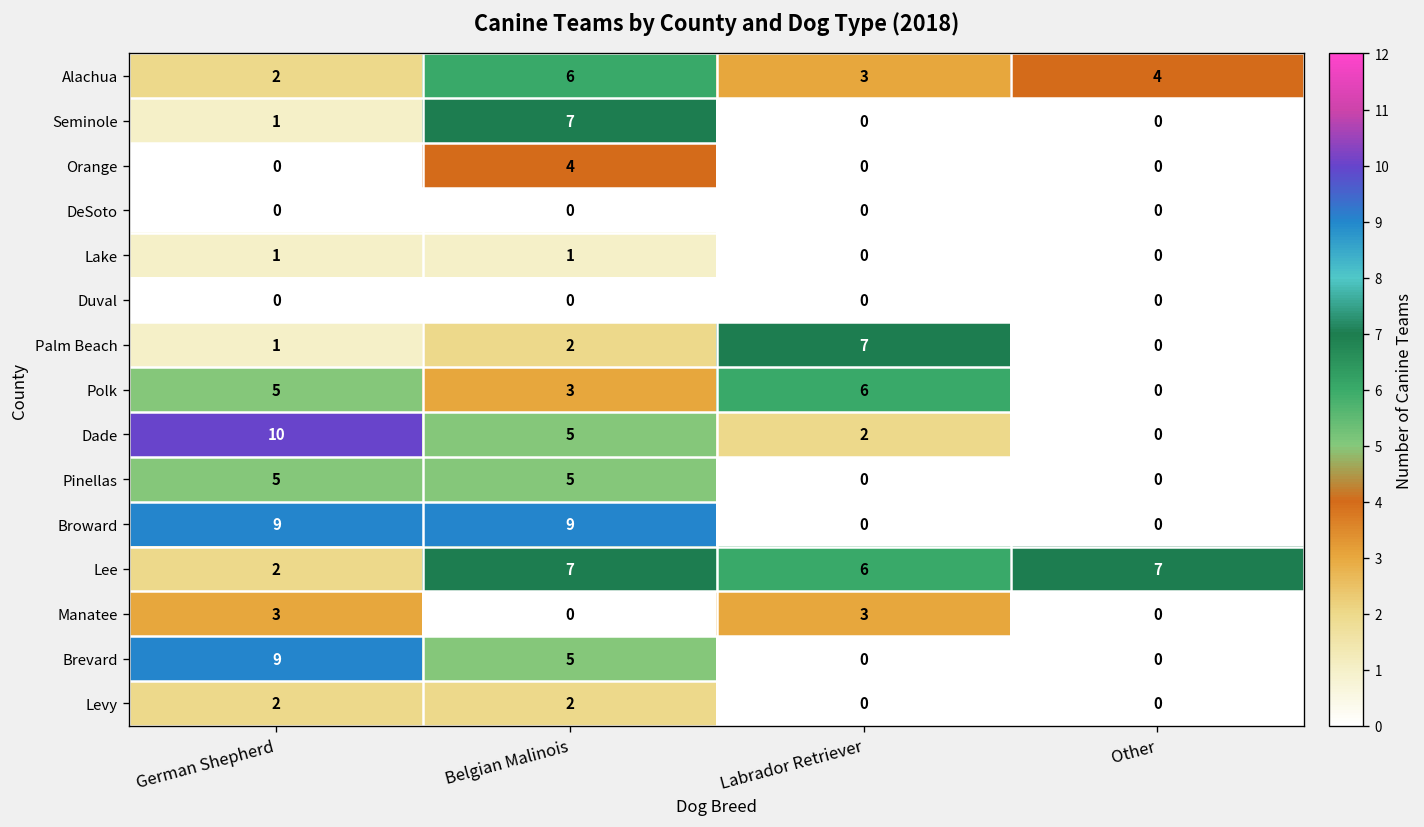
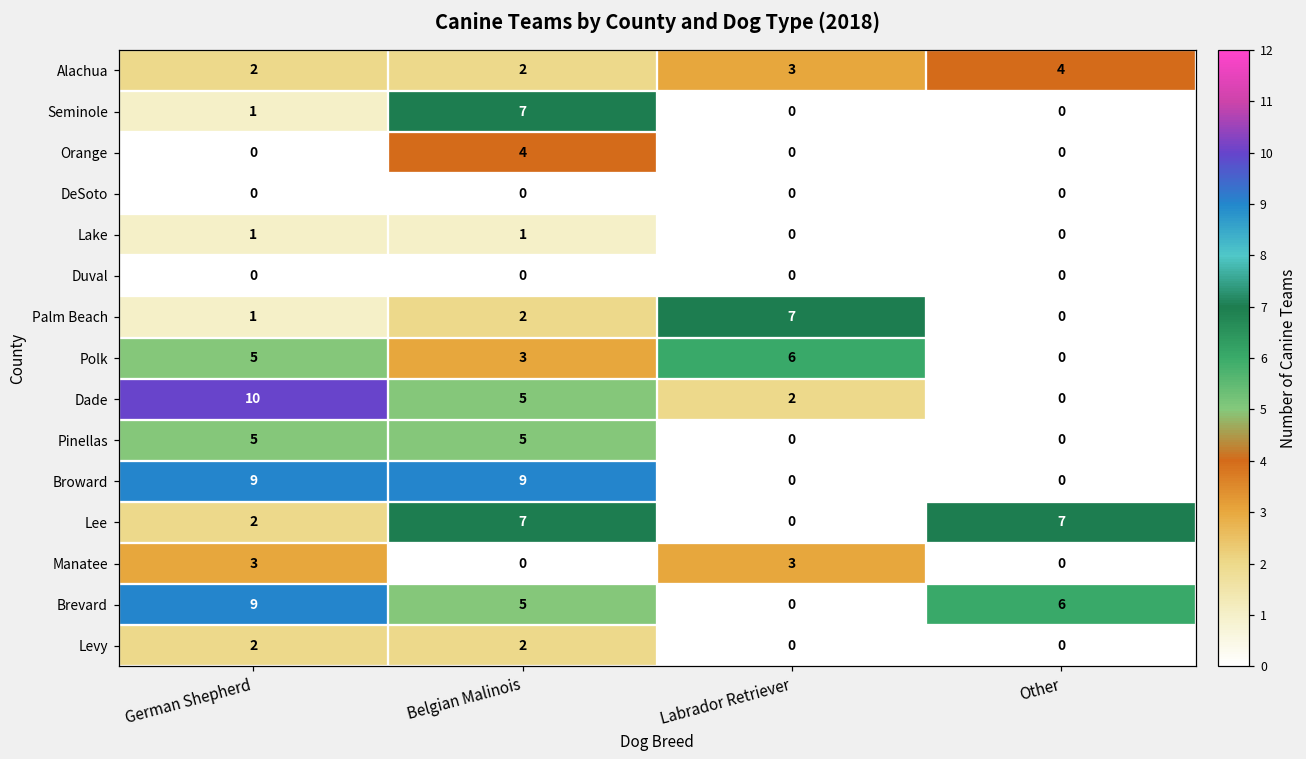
Alachua, Belgian Malinois: 6 -> 2
Lee, Labrador Retriever: 6 -> 0
Brevard, Other: 0 -> 6
